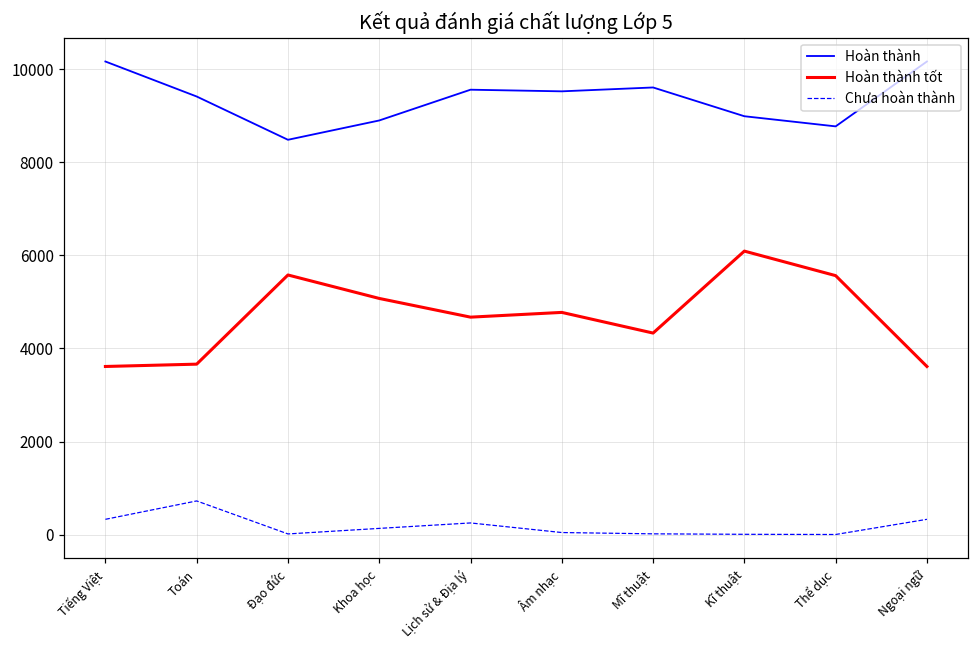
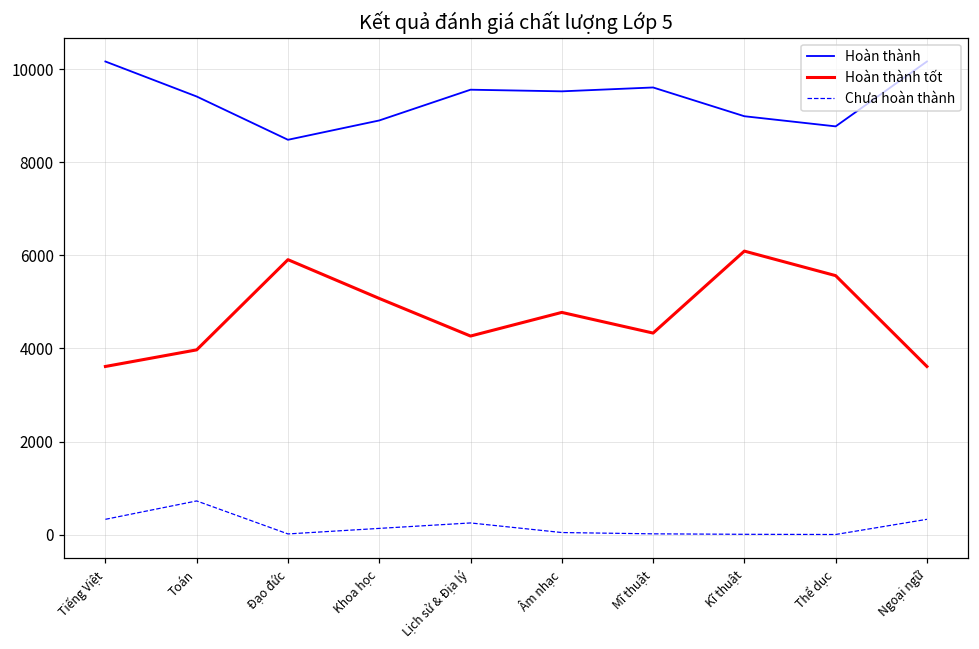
Hoàn thành tốt, Toán: 3700 -> 4000
Hoàn thành tốt, Đạo đức: 5600 -> 5900
Hoàn thành tốt, Lịch sử & Địa lý: 4700 -> 4300
